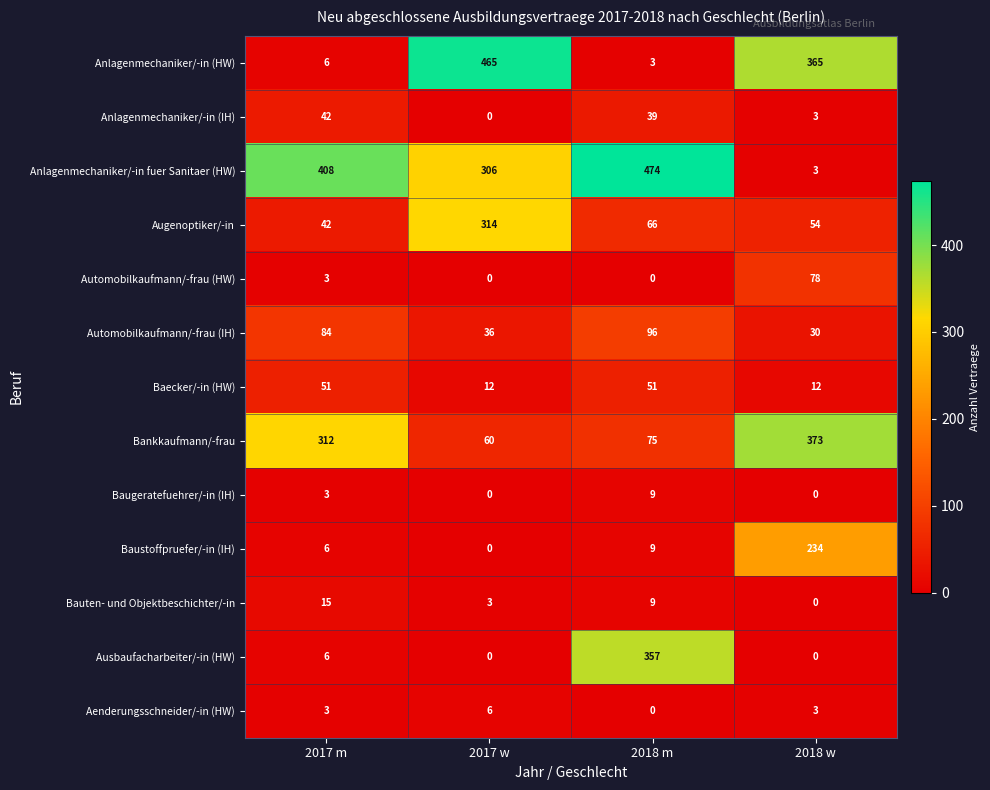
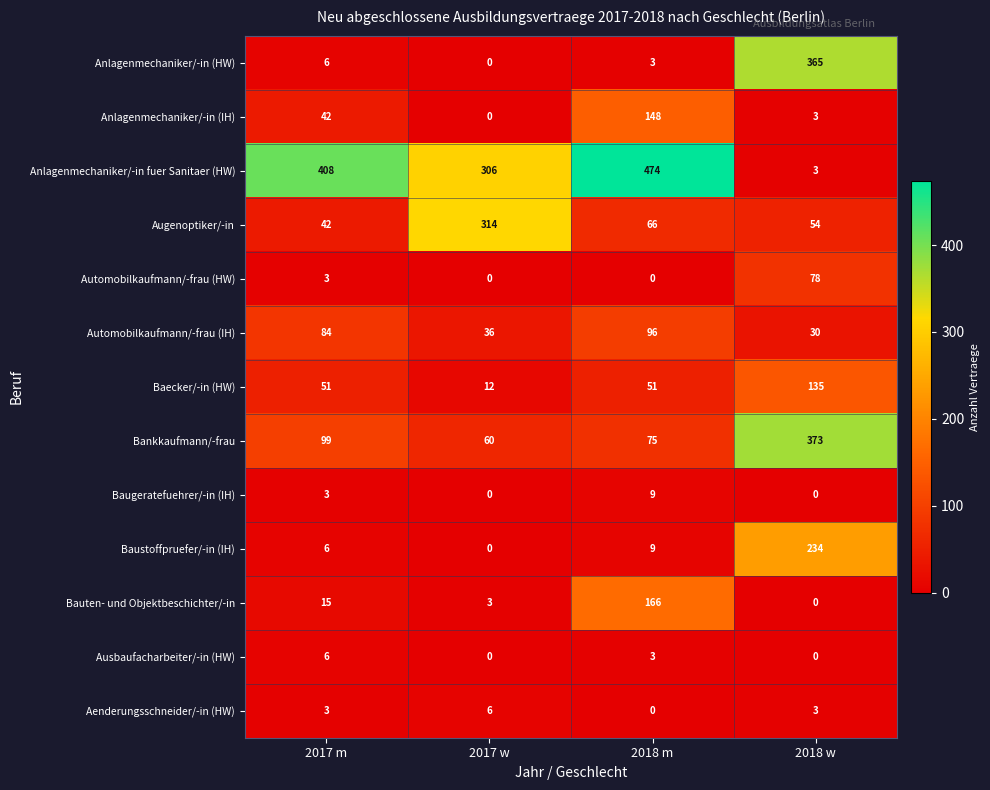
Anlagenmechaniker/-in (HW), 2017 w: 465 -> 0
Anlagenmechaniker/-in (IH), 2018 m: 39 -> 148
Baecker/-in (HW), 2018 w: 12 -> 135
Bankkaufmann/-frau, 2017 m: 312 -> 99
Bauten- und Objektbeschichter/-in, 2018 m: 9 -> 166
Ausbaufacharbeiter/-in (HW), 2018 m: 357 -> 3
